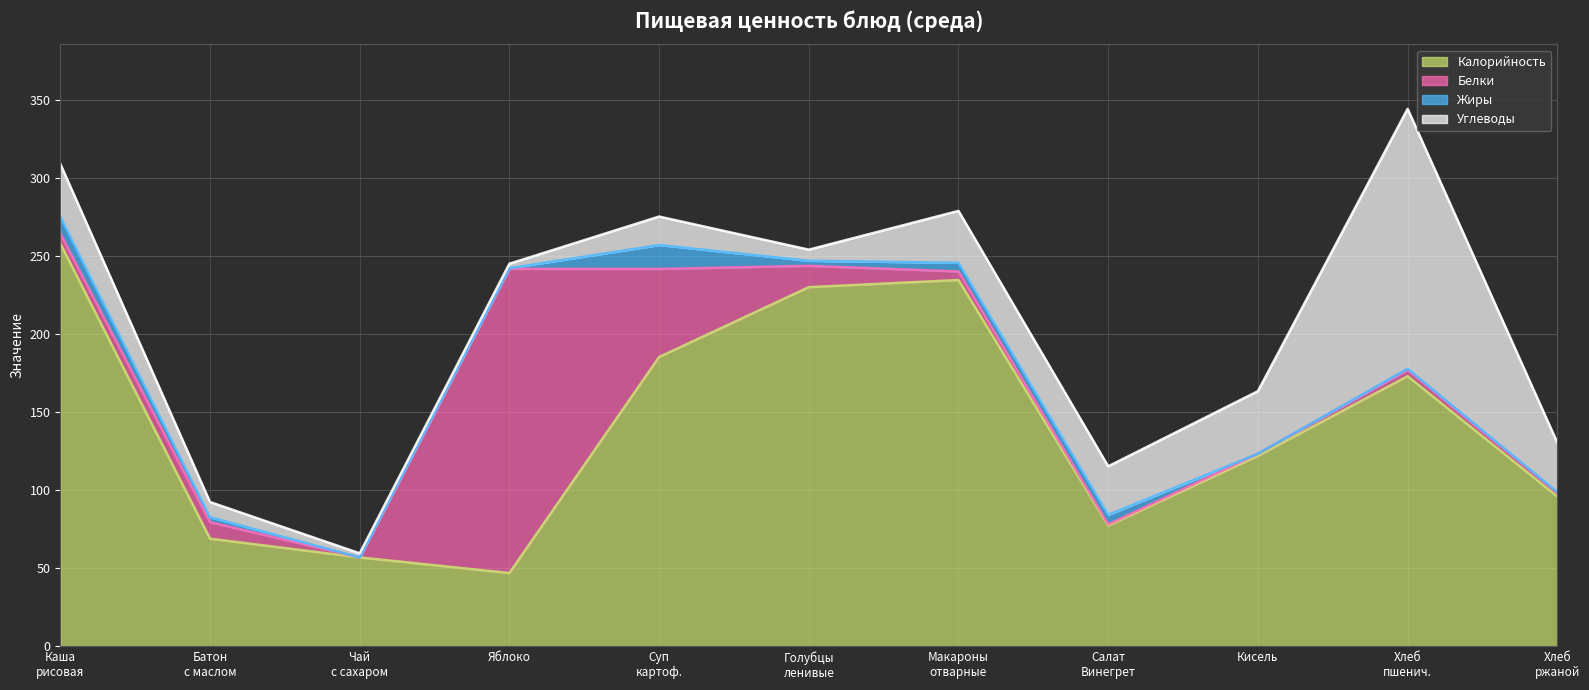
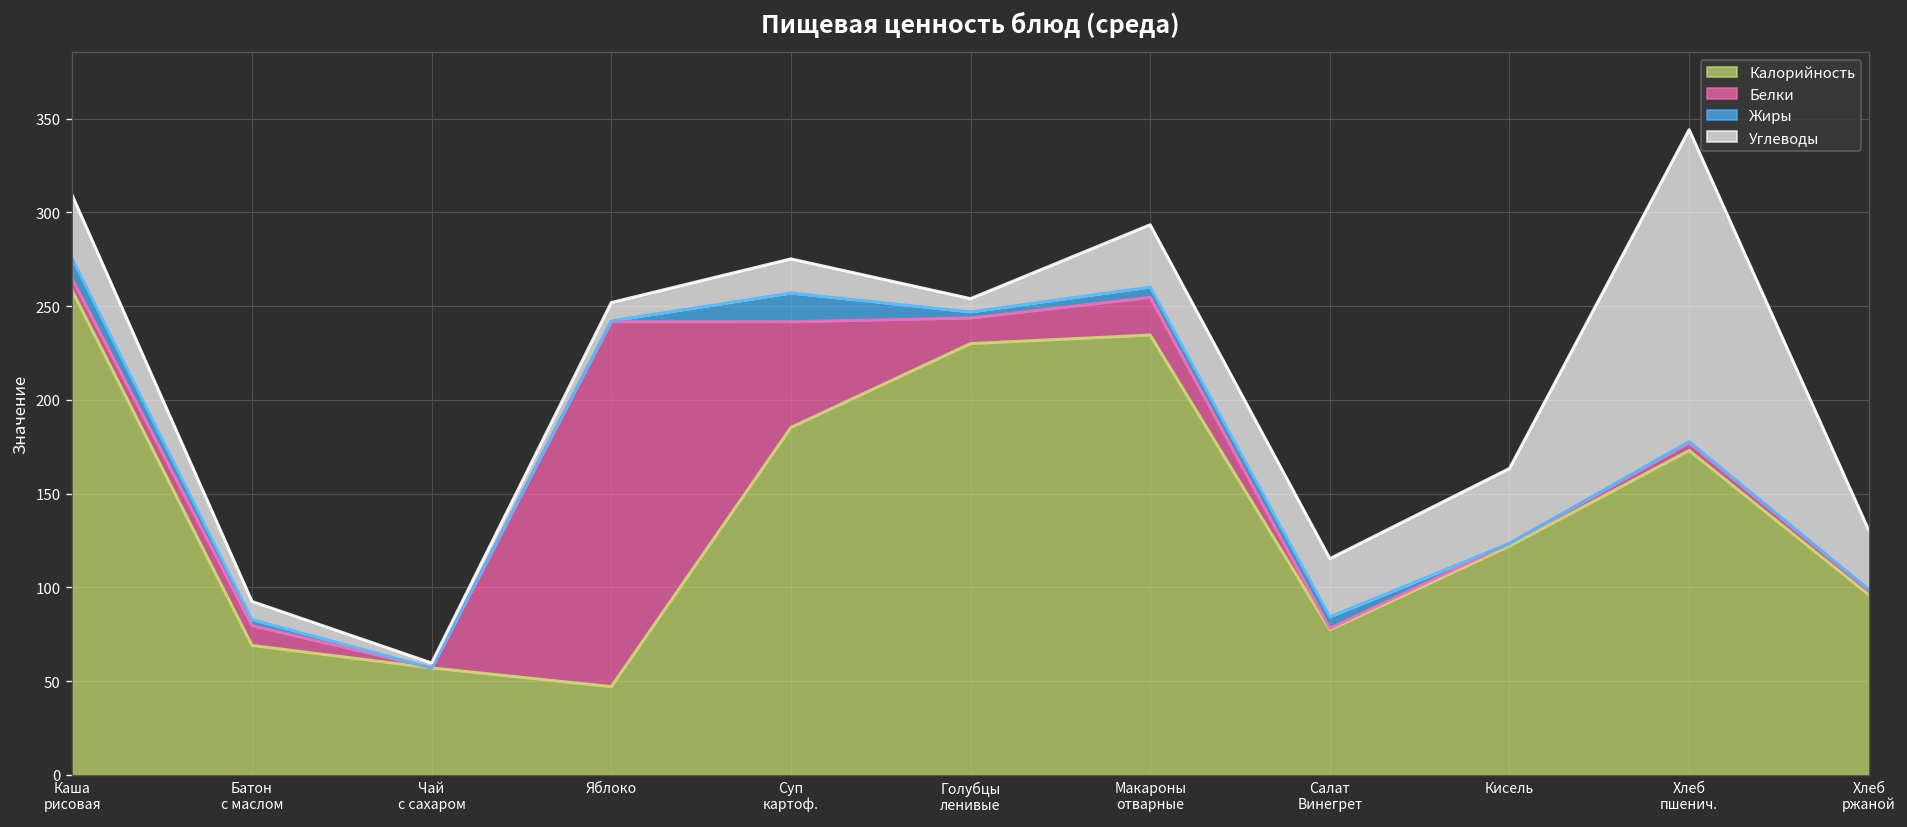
Углеводы, Яблоко: 3 -> 10
Белки, Макароны отварные: 5 -> 20
